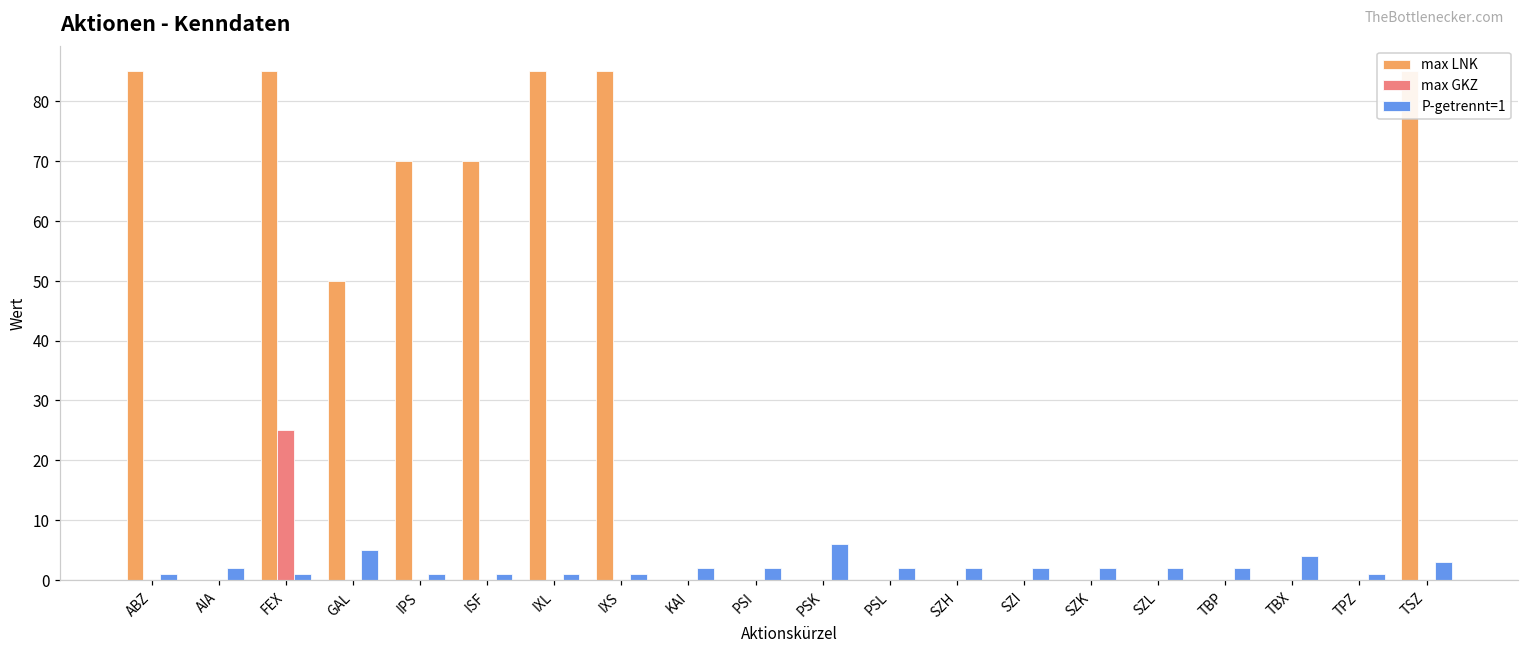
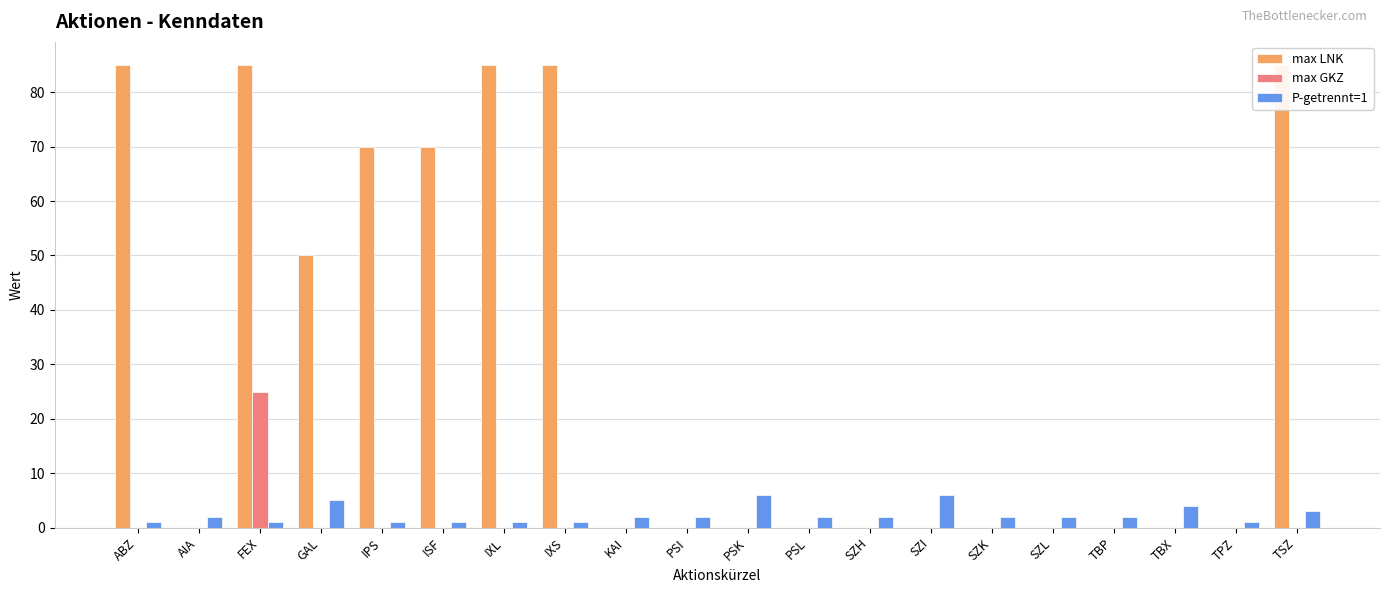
P-getrennt=1, SZI: 2 -> 6
